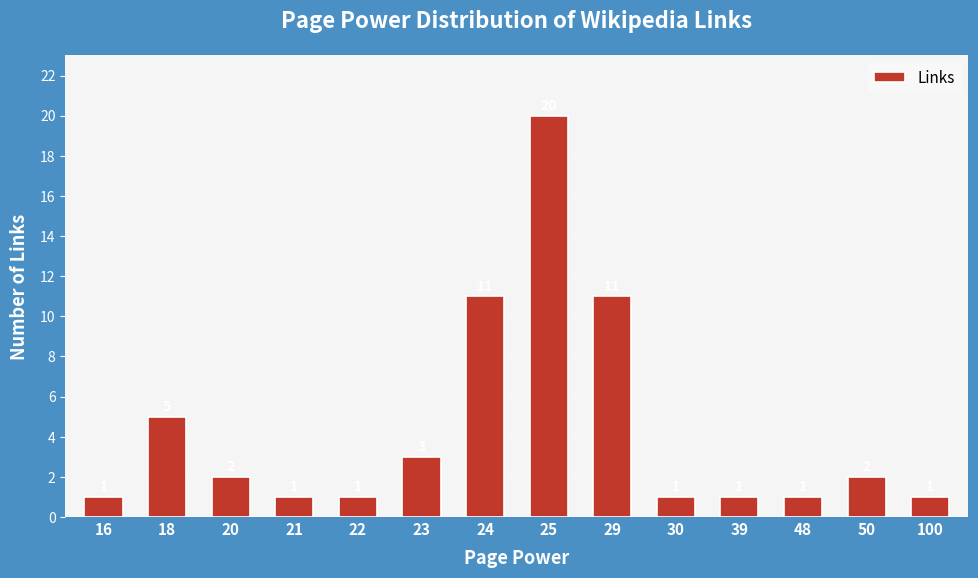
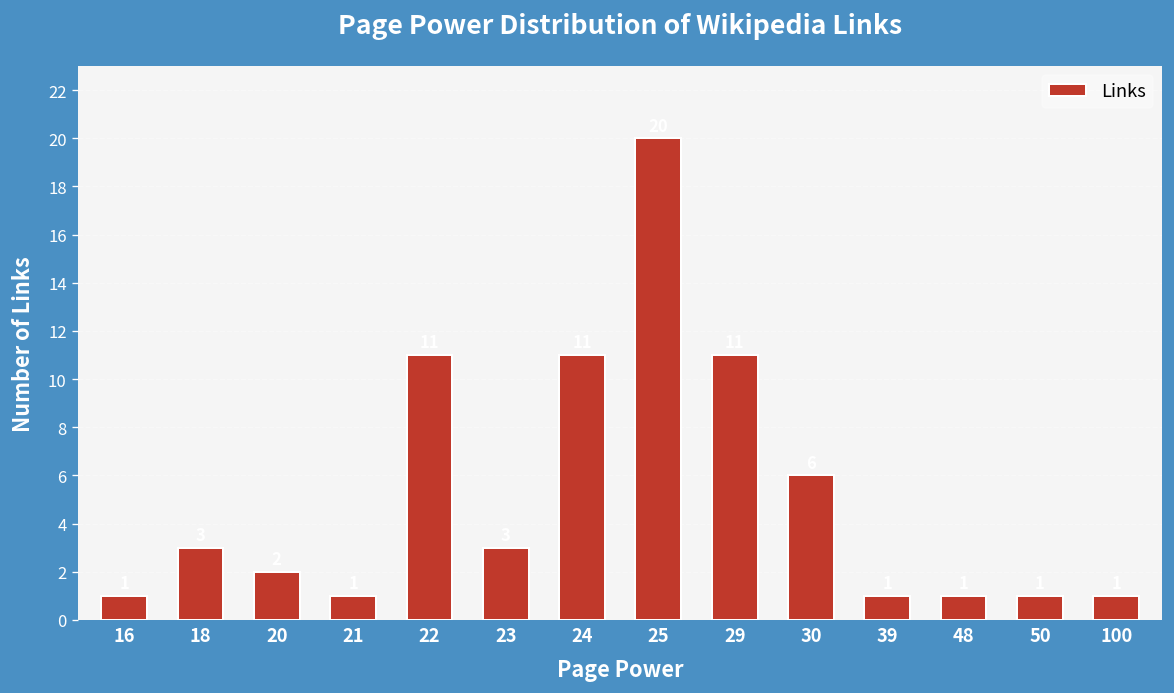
18: 5 -> 3
22: 1 -> 11
30: 1 -> 6
50: 2 -> 1
